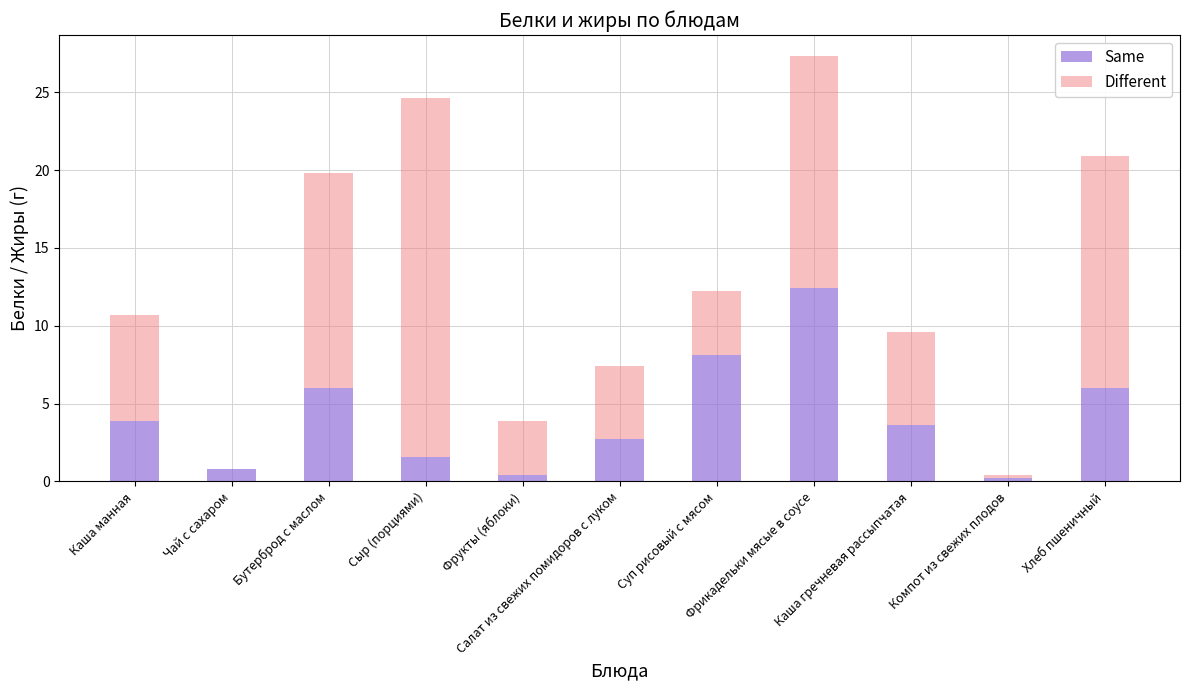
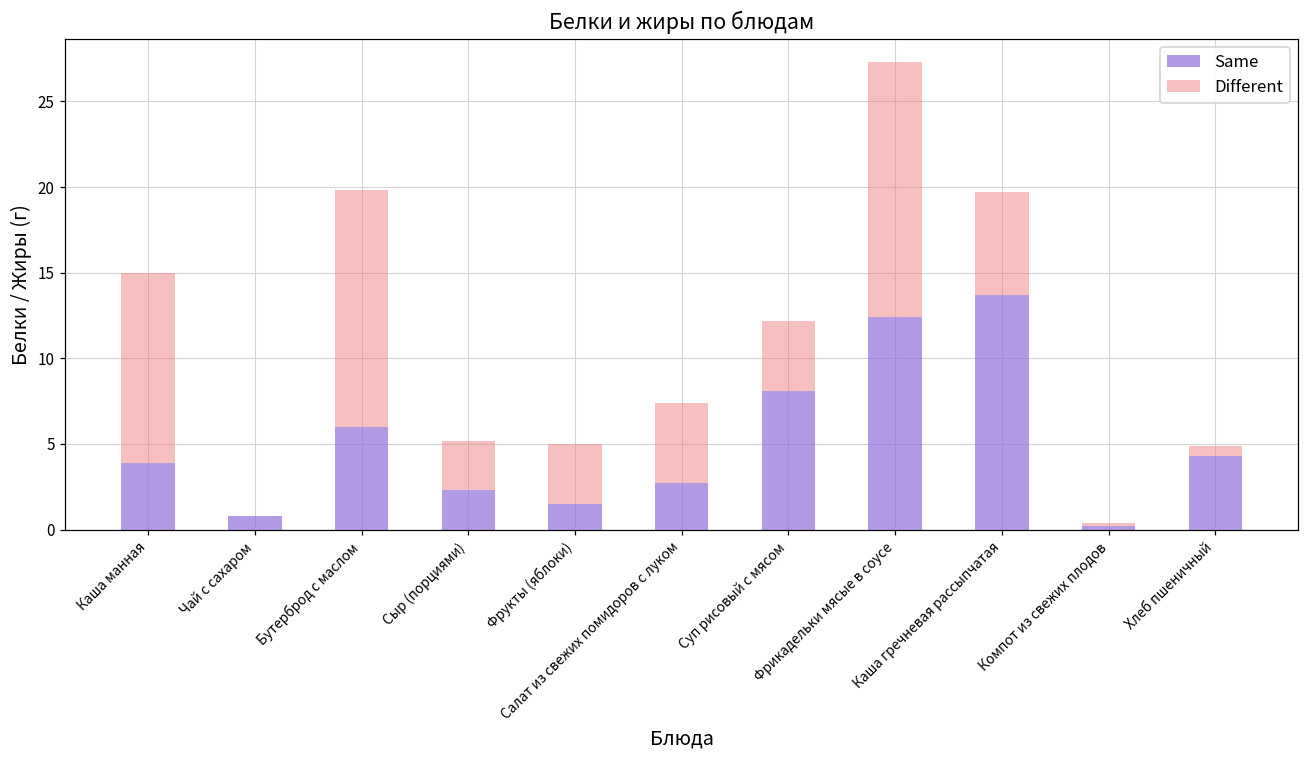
Different, Каша манная: 6.8 -> 11.1
Same, Сыр (порциями): 1.6 -> 2.3
Different, Сыр (порциями): 23.0 -> 2.9
Same, Фрукты (яблоки): 0.4 -> 1.5
Same, Каша гречневая рассыпчатая: 3.6 -> 13.7
Same, Хлеб пшеничный: 6.0 -> 4.3
Different, Хлеб пшеничный: 14.9 -> 0.6
